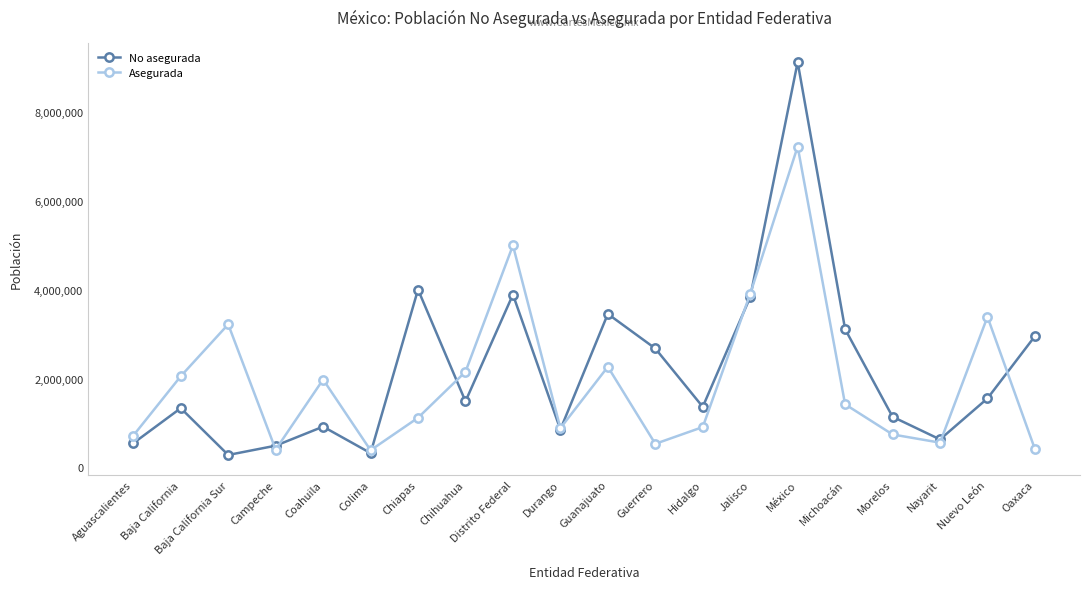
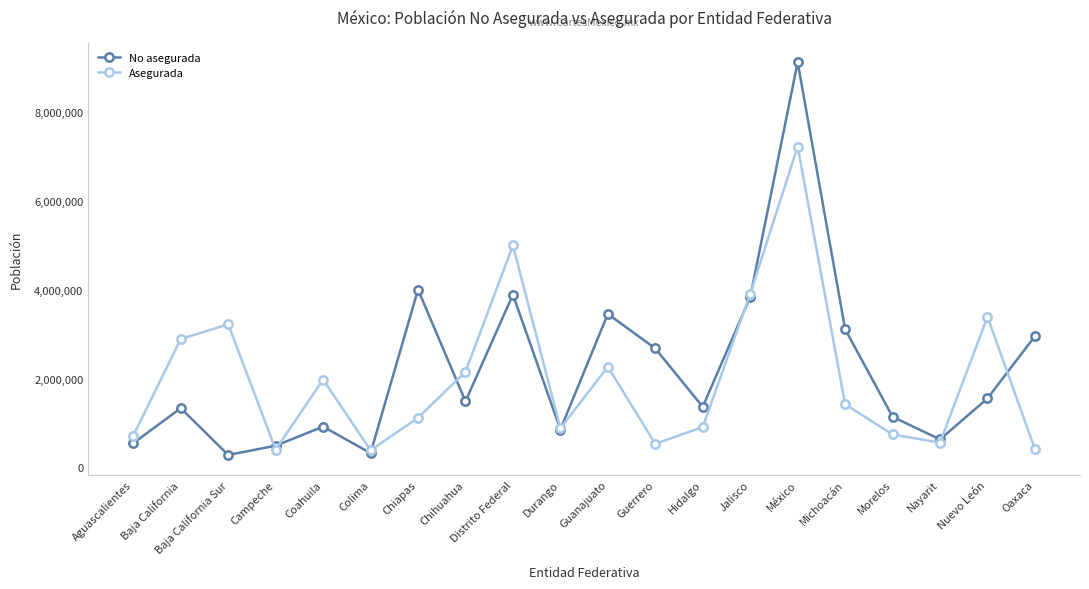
Asegurada, Baja California: 2,100,000 -> 2,900,000
